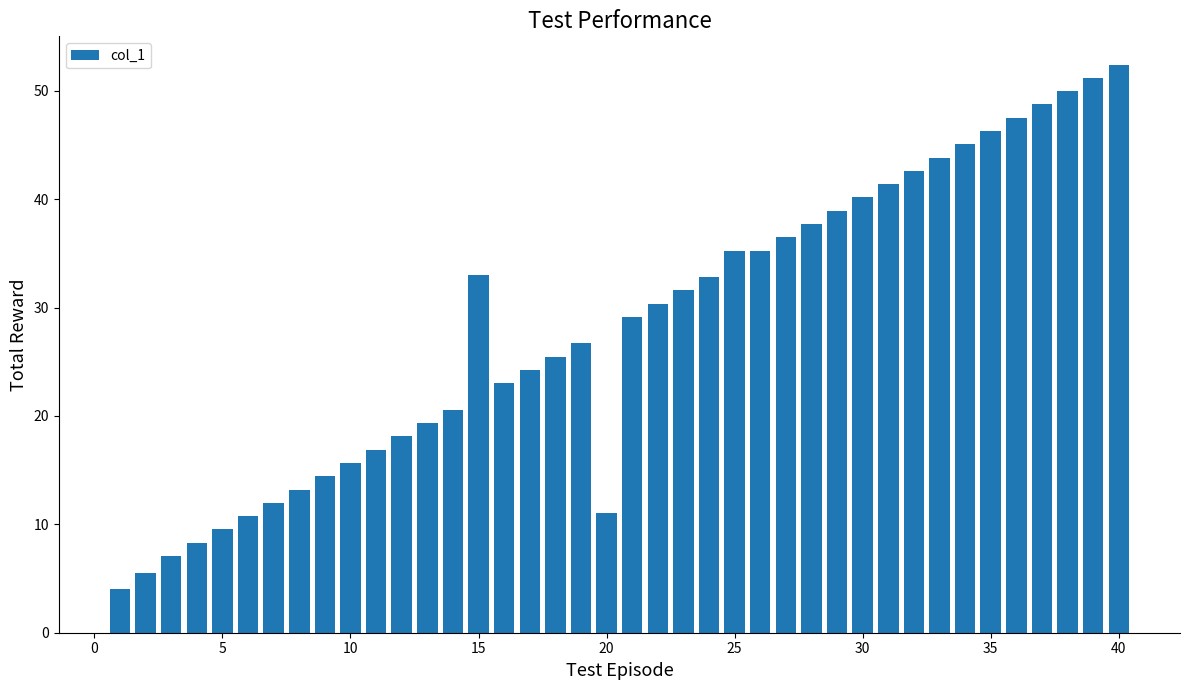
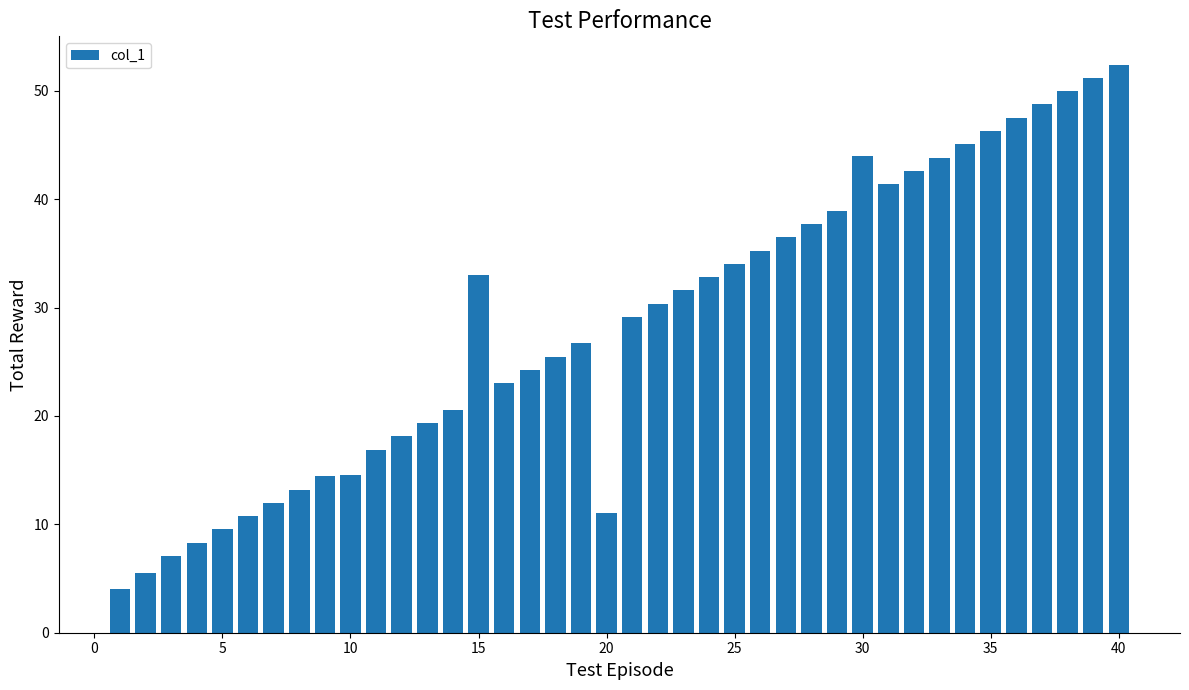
10: 15.7 -> 14.6
25: 35.2 -> 34.0
30: 40.2 -> 43.9
